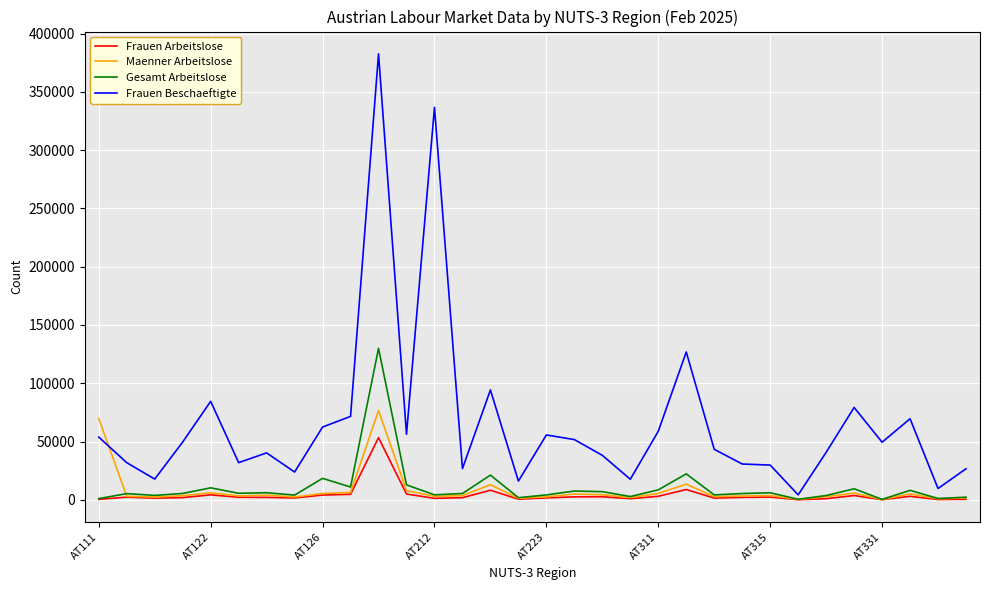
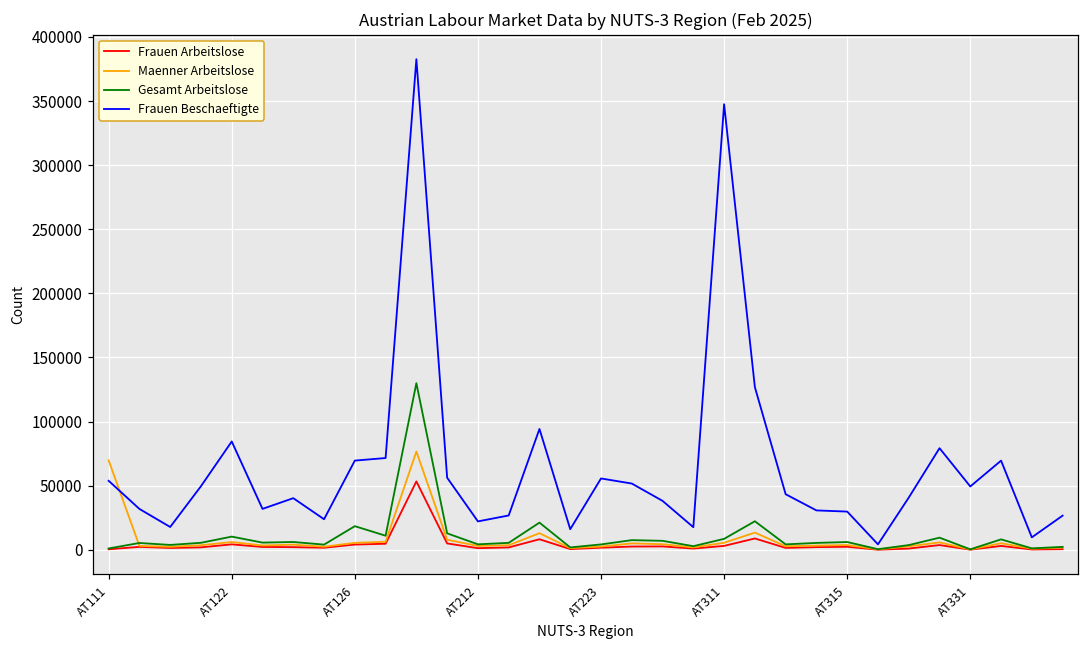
Frauen Beschaeftigte, AT126: 62000 -> 70000
Frauen Beschaeftigte, AT212: 337000 -> 22000
Frauen Beschaeftigte, AT311: 59000 -> 348000
